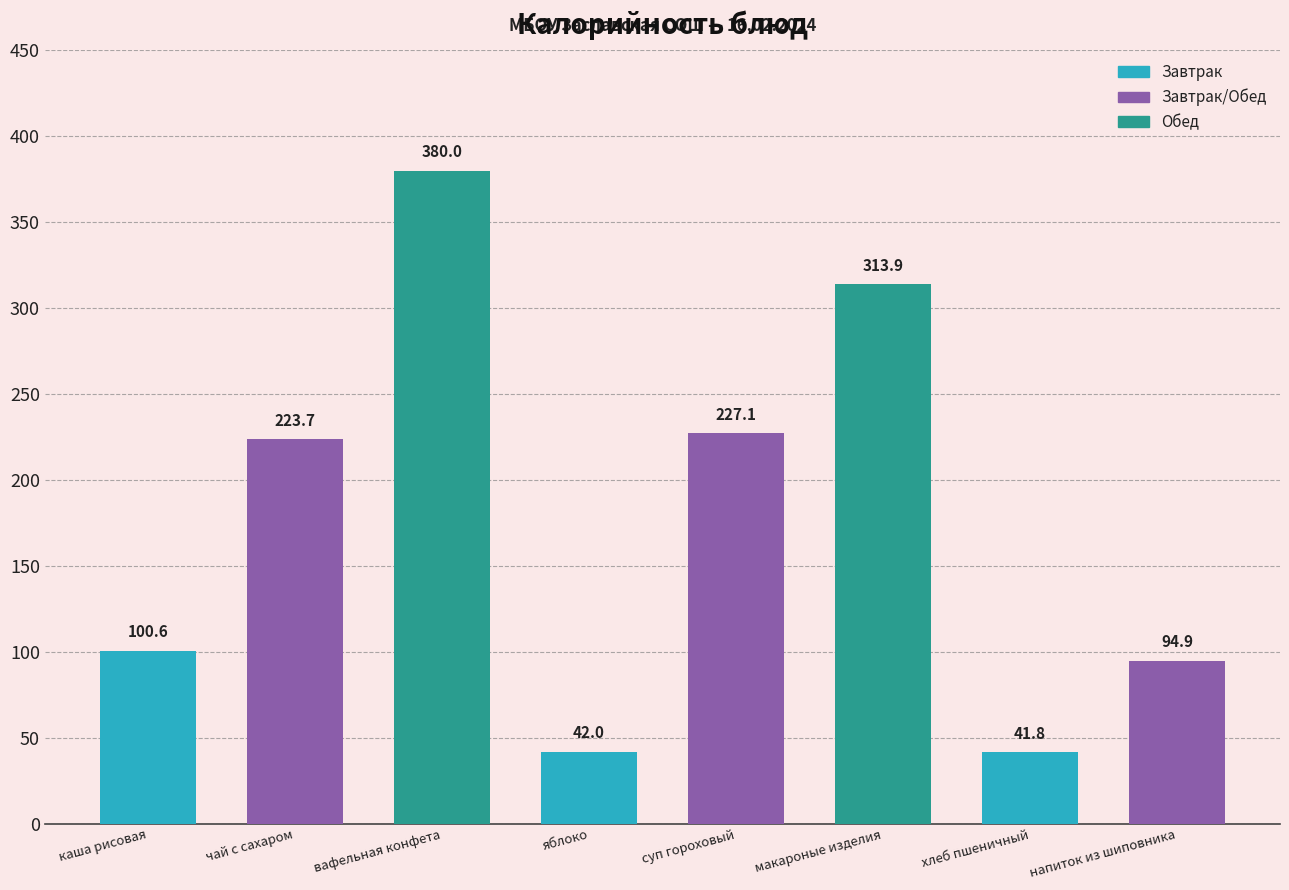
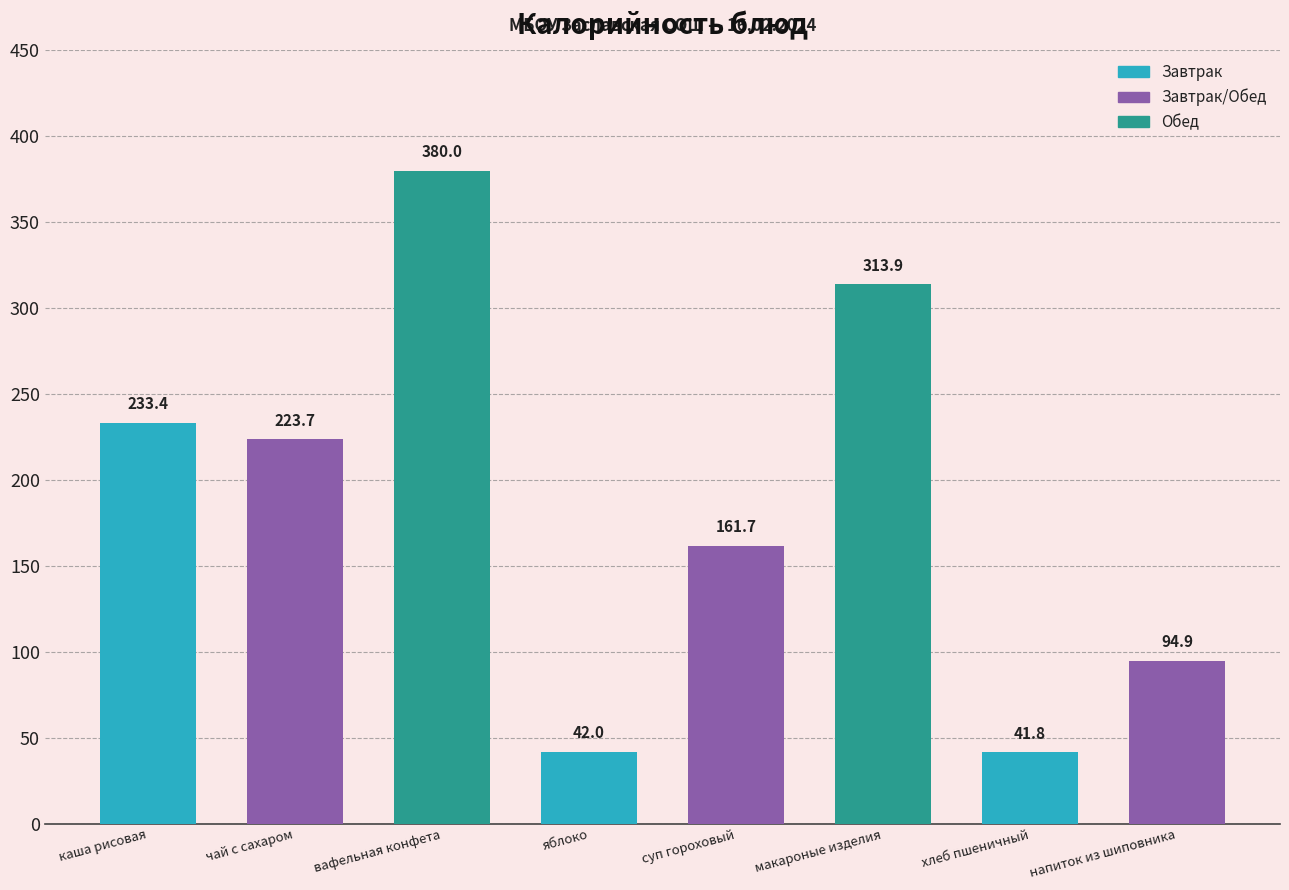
каша рисовая: 100.6 -> 233.4
суп гороховый: 227.1 -> 161.7
